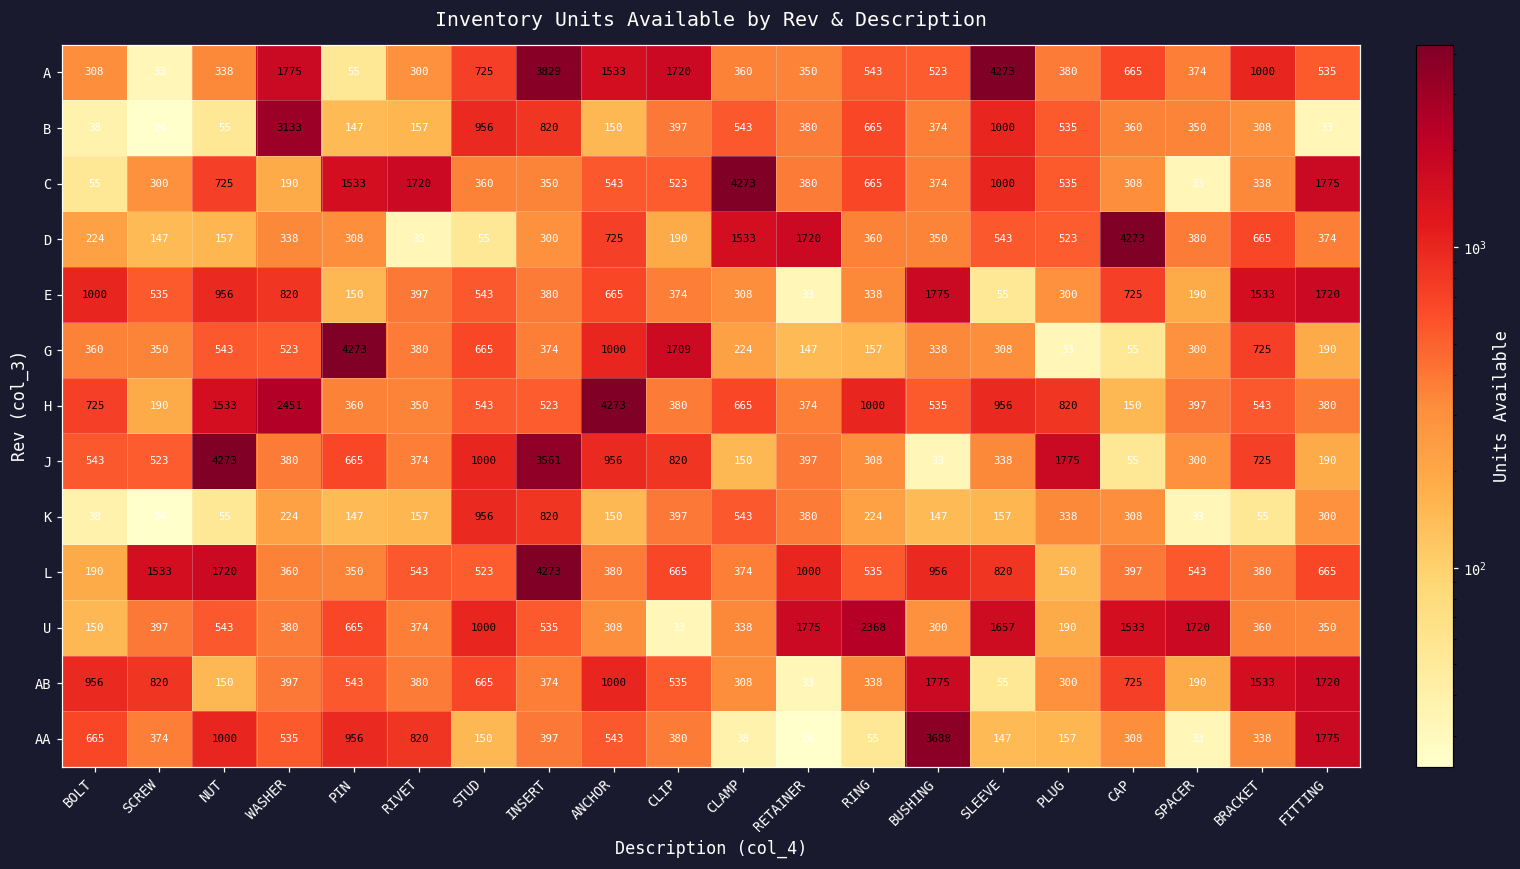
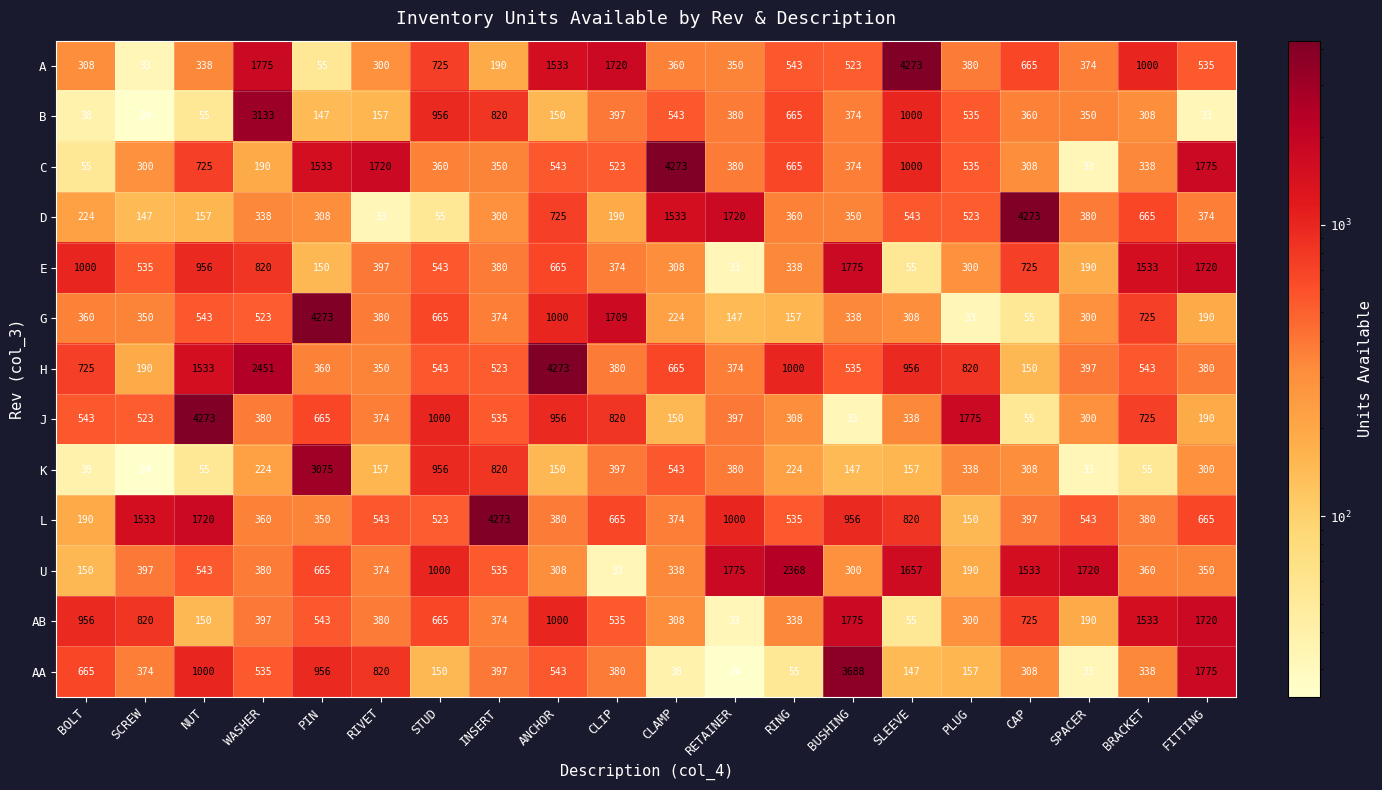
A, INSERT: 3829 -> 190
J, INSERT: 3561 -> 535
K, PIN: 147 -> 3075
